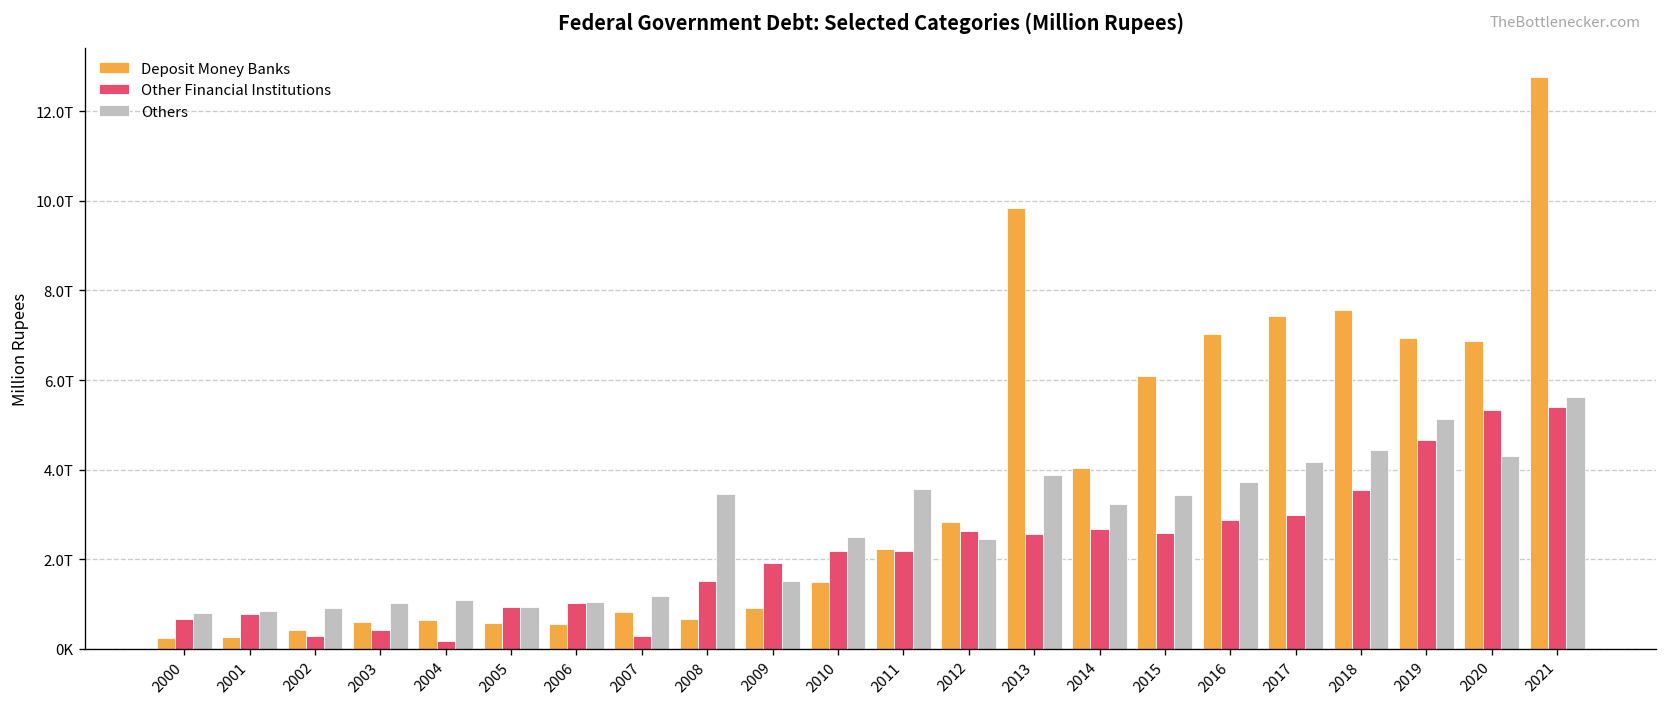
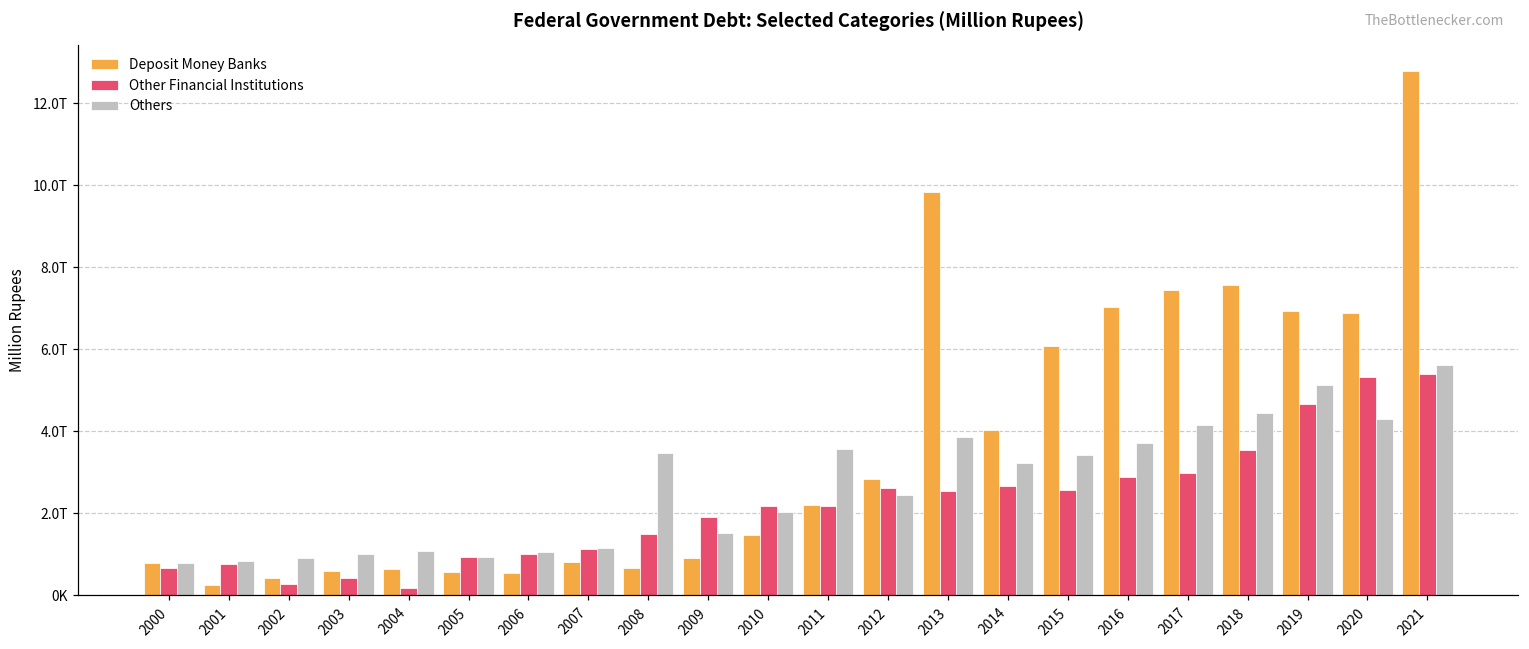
Deposit Money Banks, 2000: 0.2T -> 0.8T
Other Financial Institutions, 2007: 0.3T -> 1.1T
Others, 2010: 2.5T -> 2.0T
